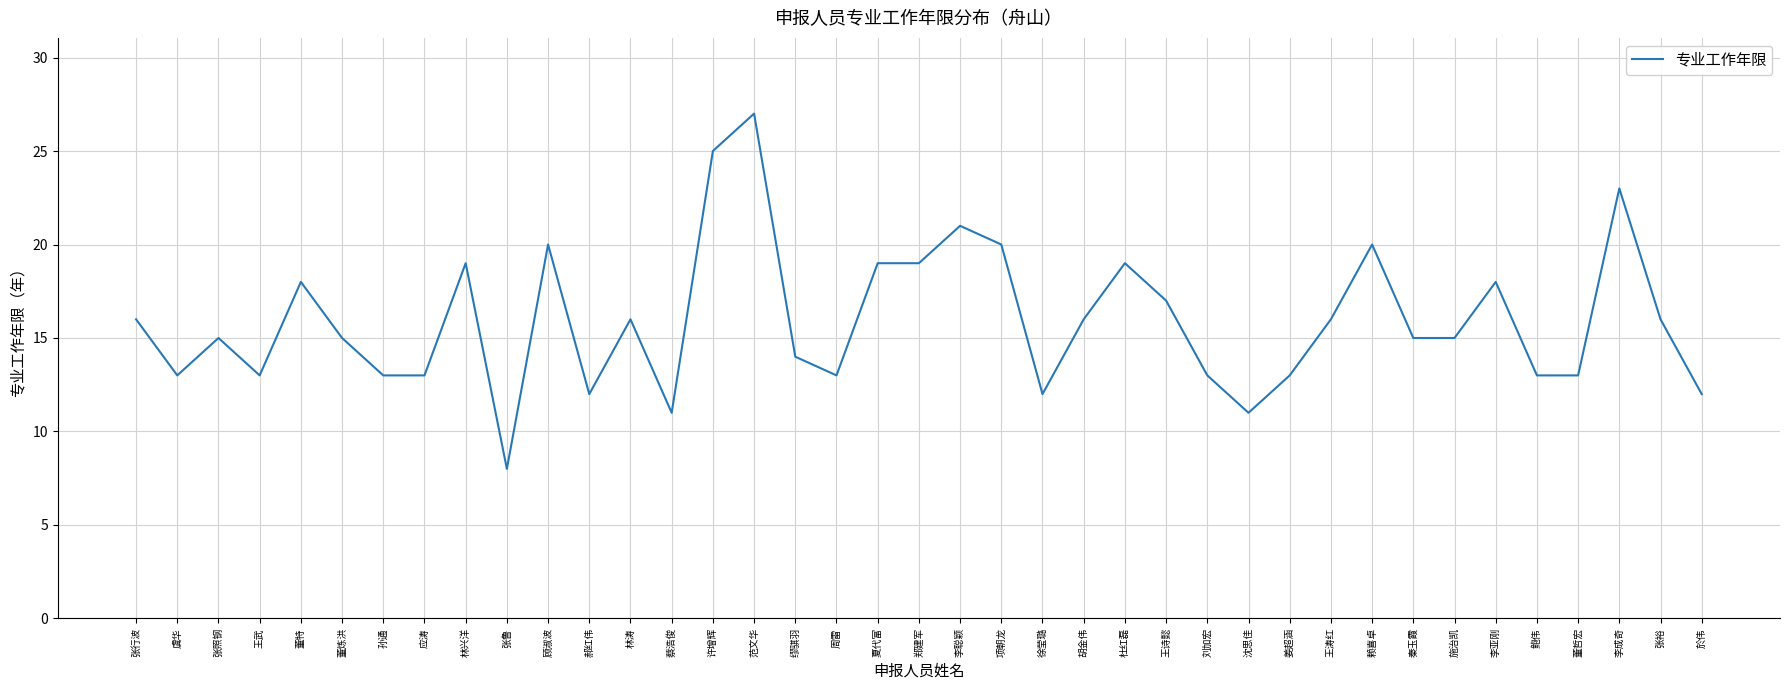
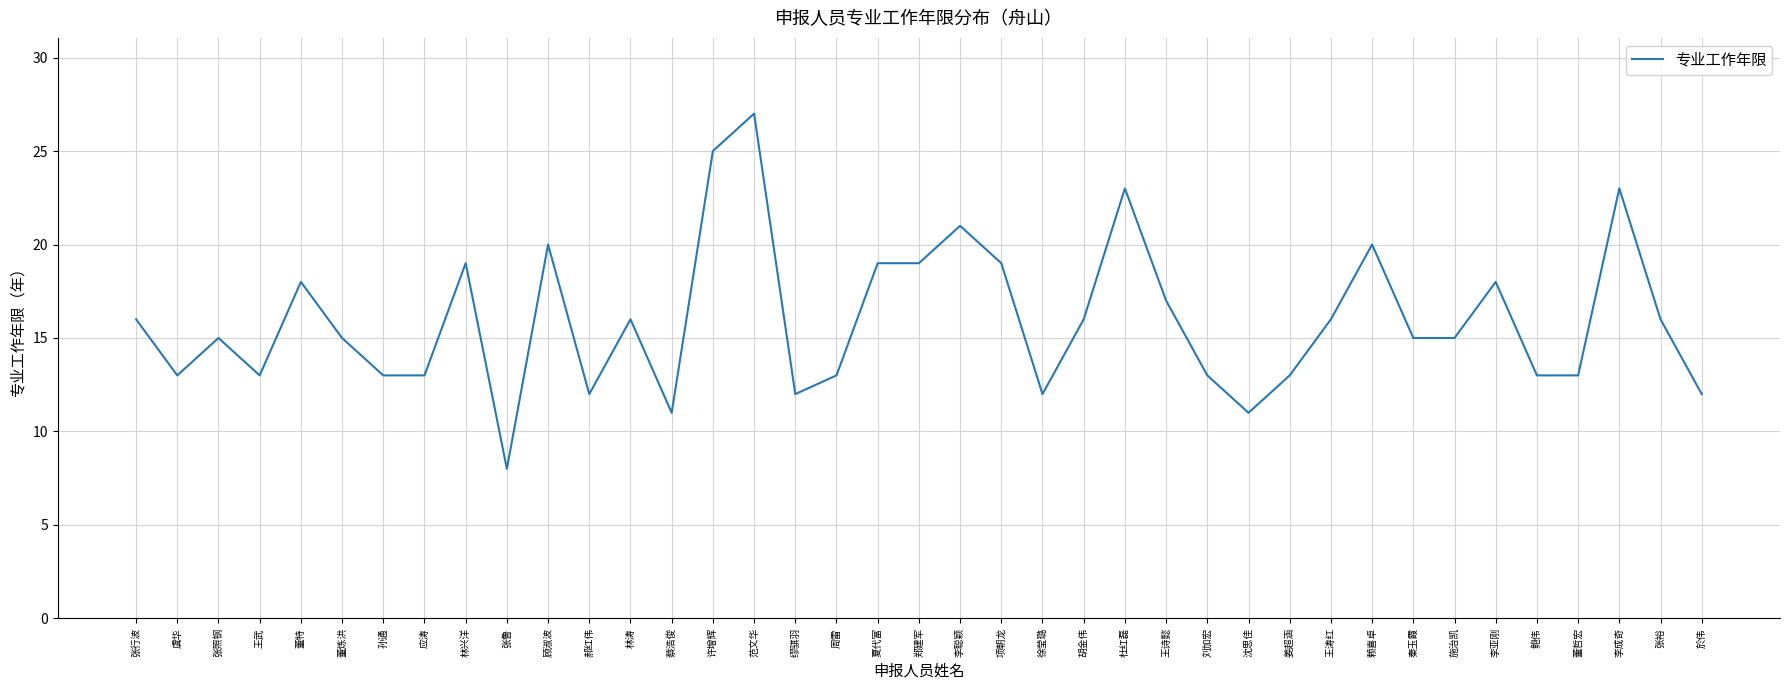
缪骐羽: 14 -> 12
项朝龙: 20 -> 19
杜红磊: 19 -> 23
